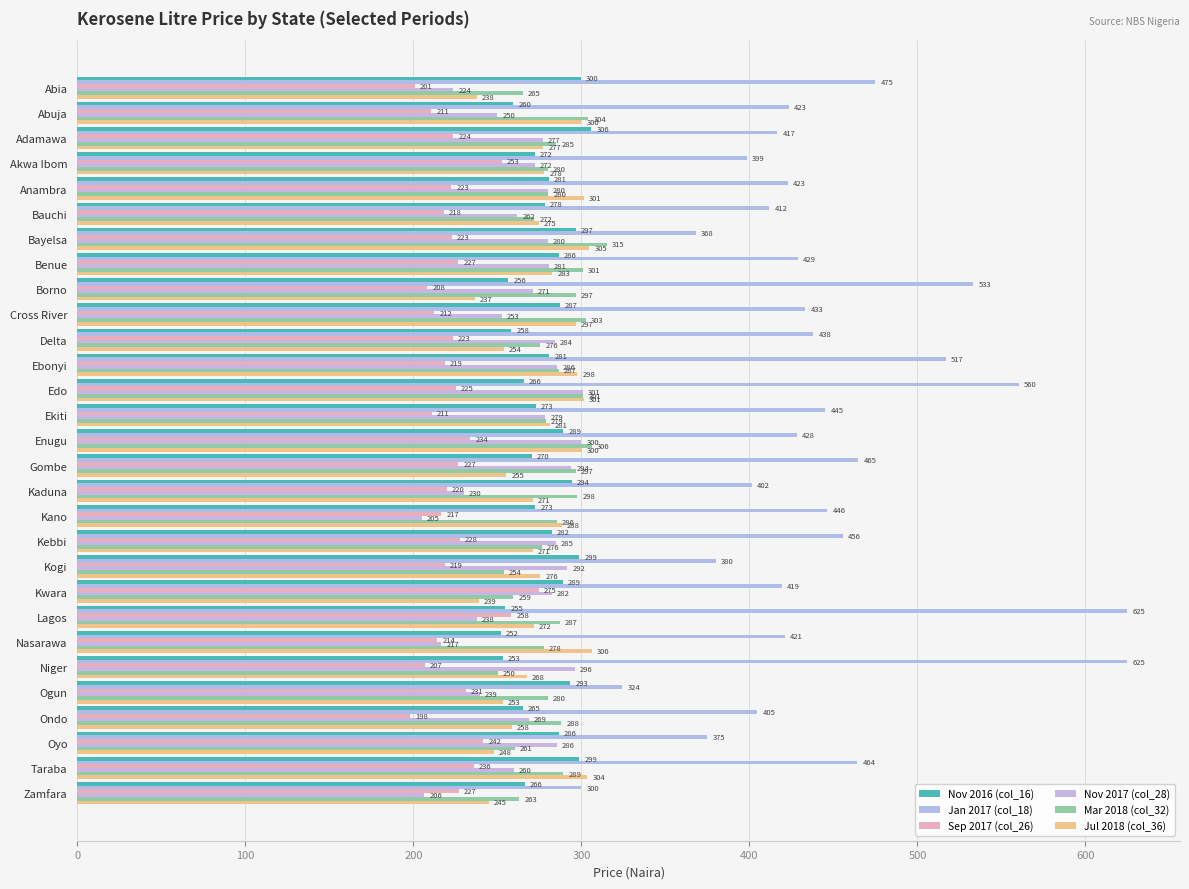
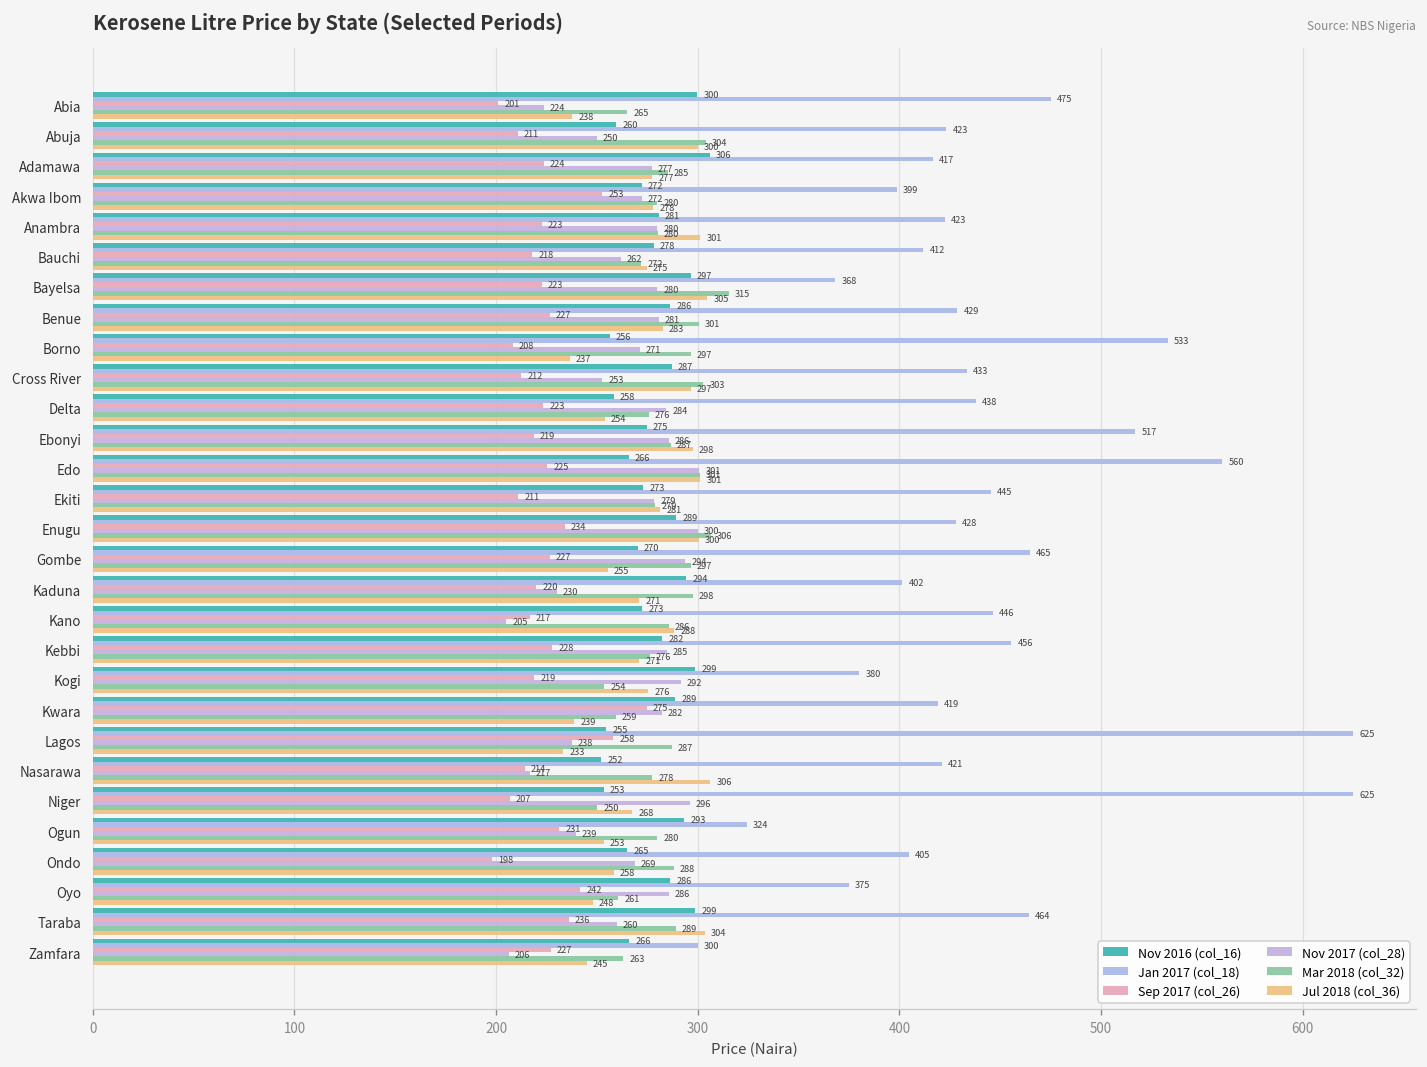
Nov 2016 (col_16), Ebonyi: 281 -> 275
Jul 2018 (col_36), Lagos: 272 -> 233
